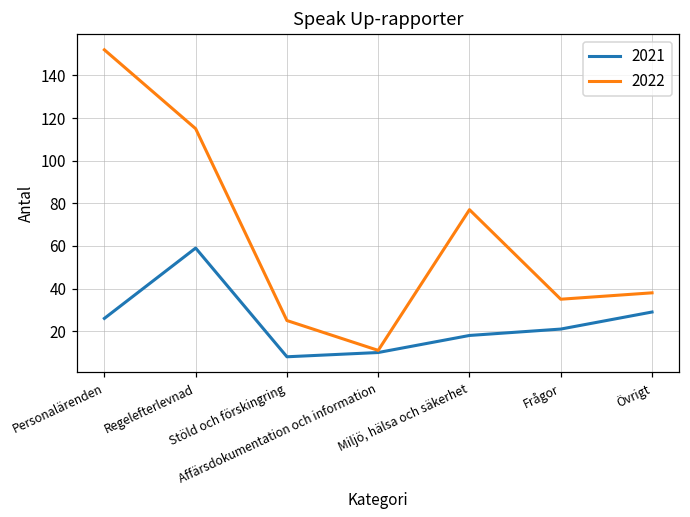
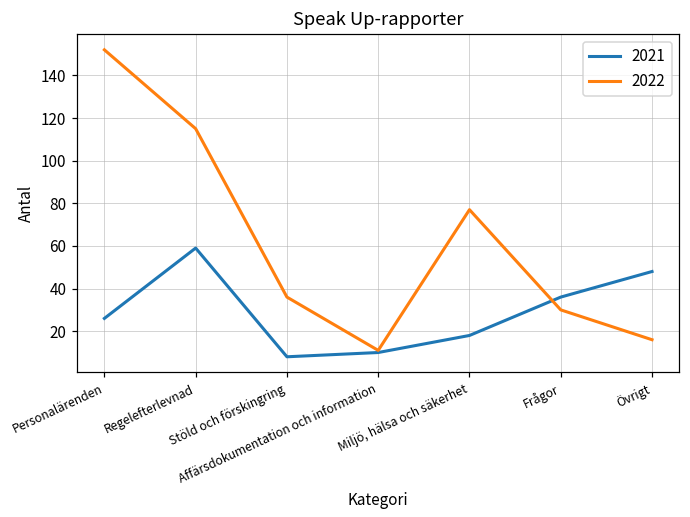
2022, Stöld och förskingring: 25 -> 36
2021, Frågor: 21 -> 36
2022, Frågor: 35 -> 30
2021, Övrigt: 29 -> 48
2022, Övrigt: 38 -> 16
